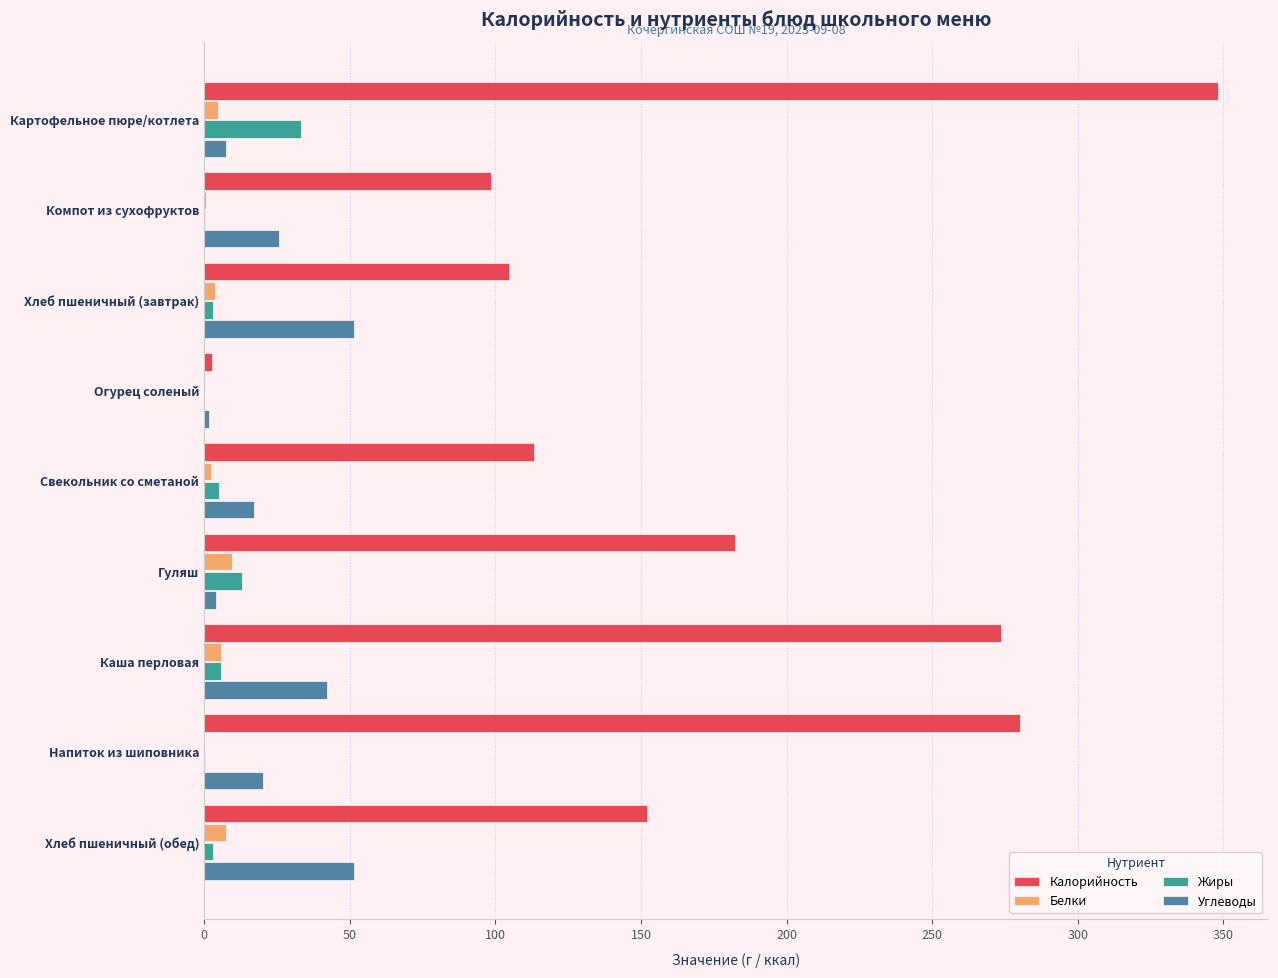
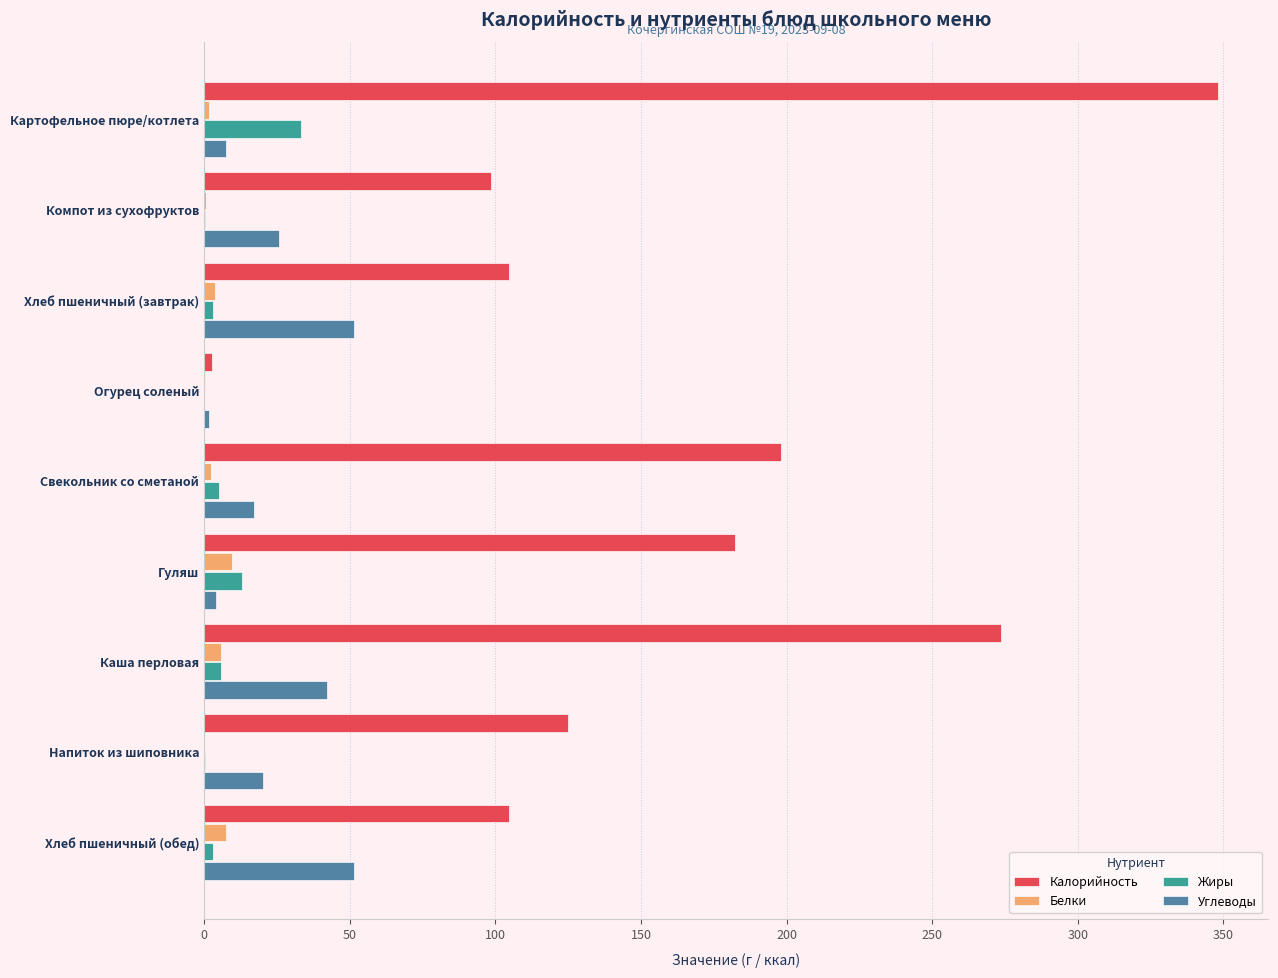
Белки, Картофельное пюре/котлета: 5 -> 2
Калорийность, Свекольник со сметаной: 113 -> 198
Калорийность, Напиток из шиповника: 280 -> 125
Калорийность, Хлеб пшеничный (обед): 152 -> 105
